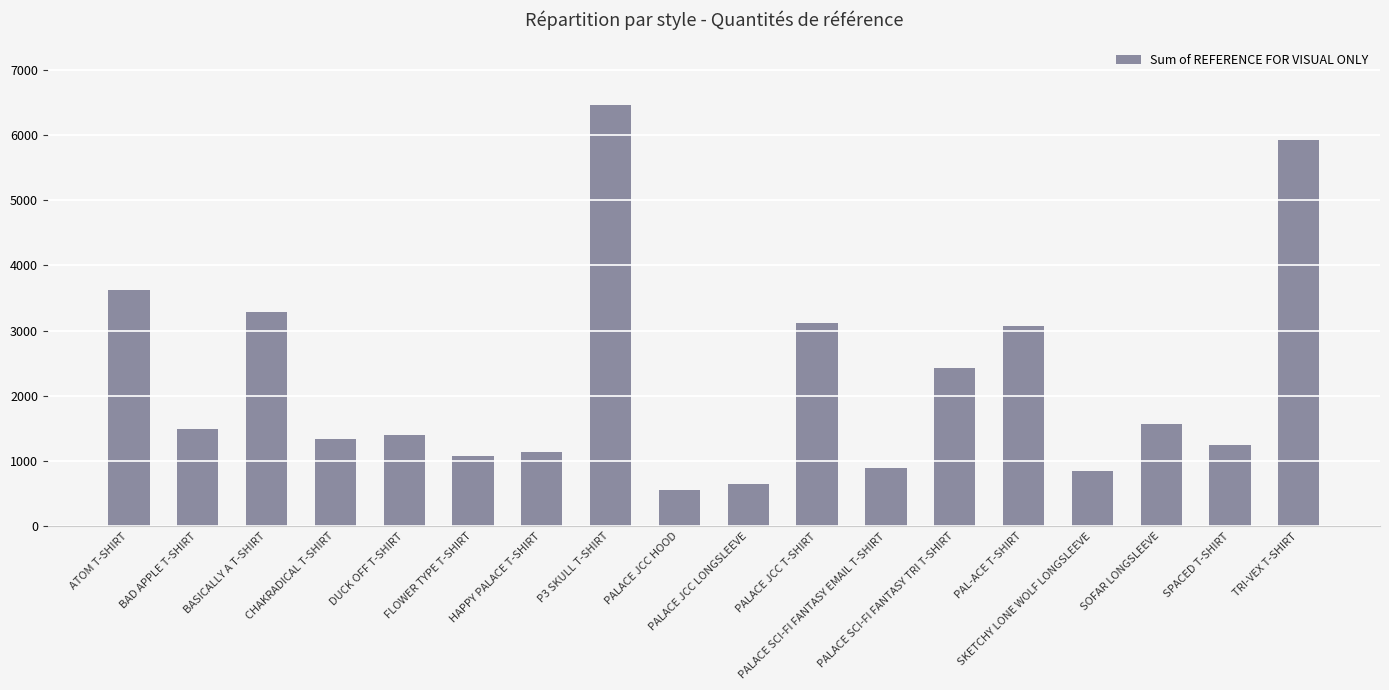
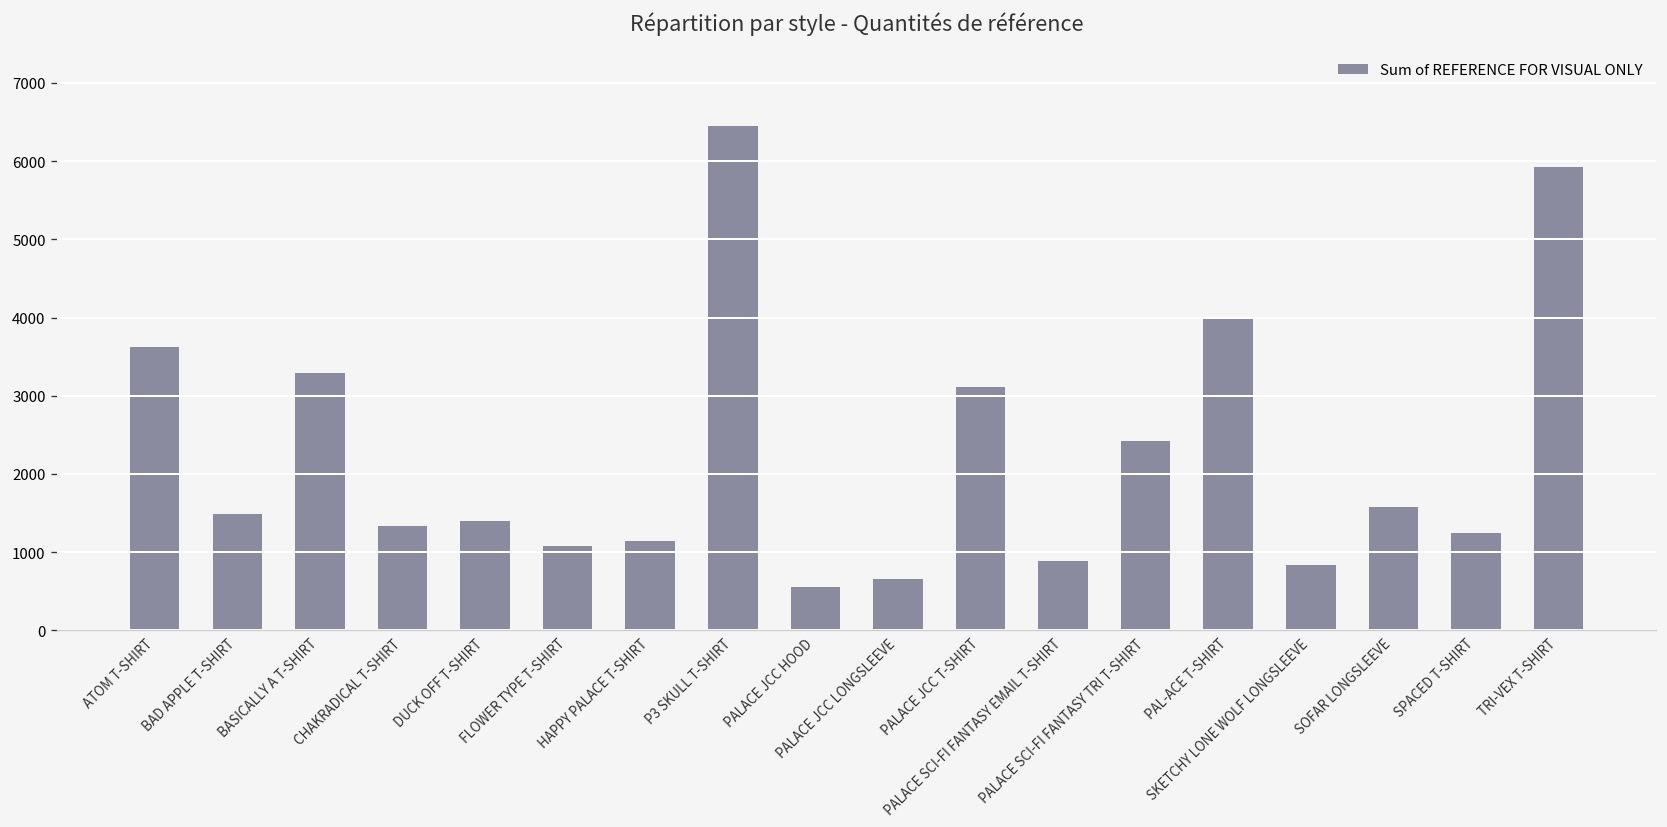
PAL-ACE T-SHIRT: 3100 -> 4000
